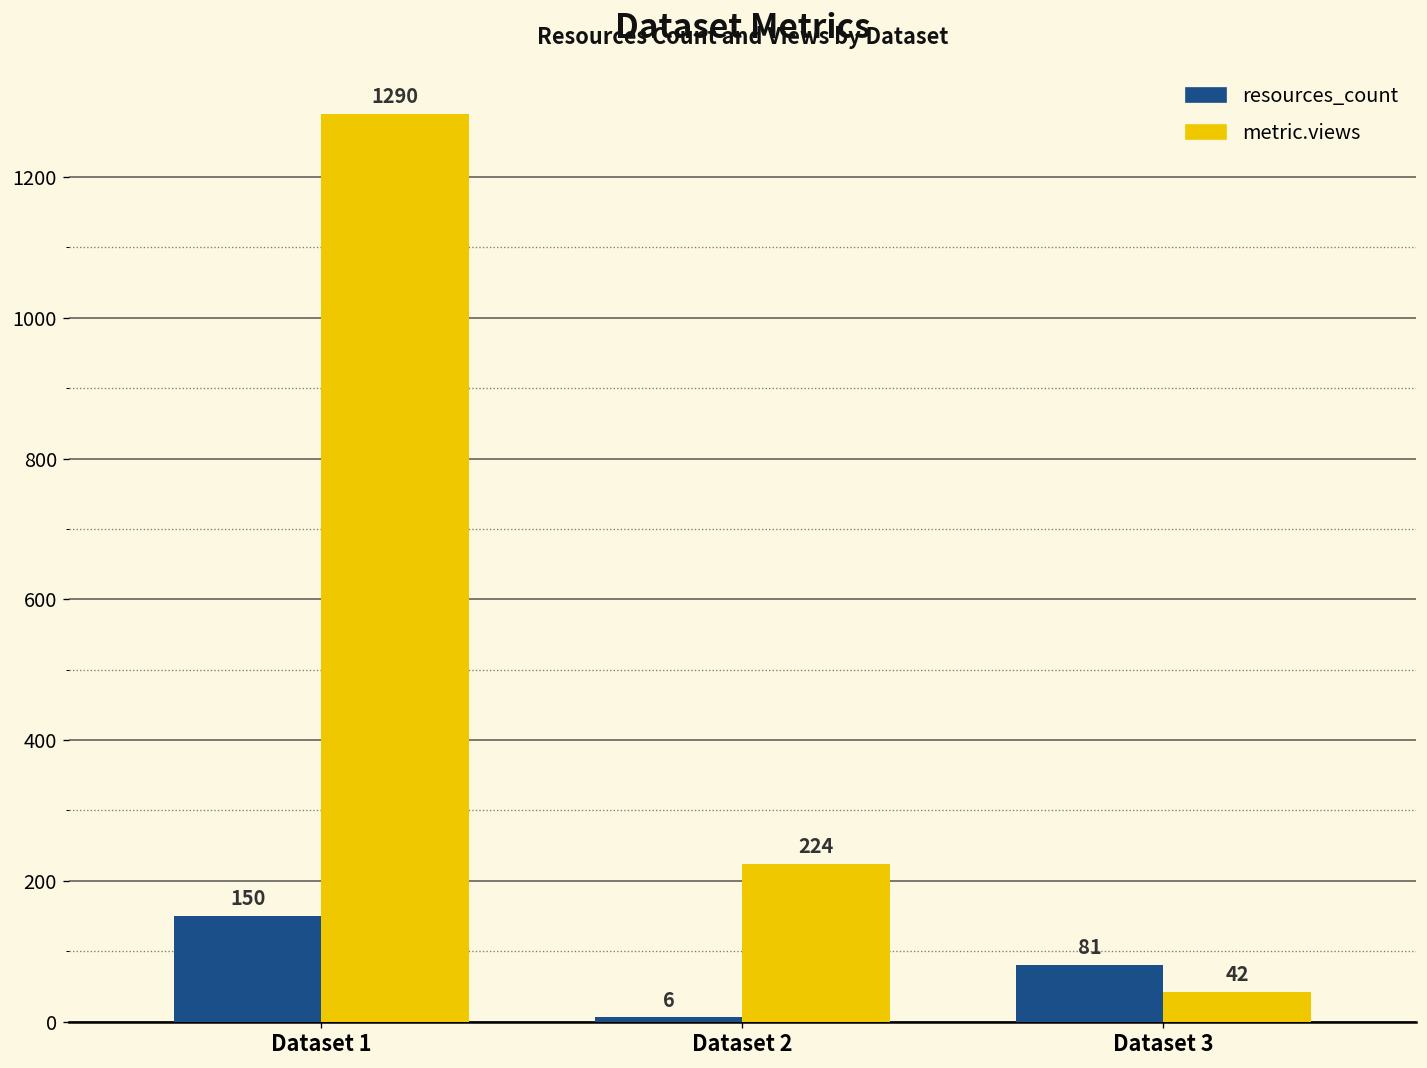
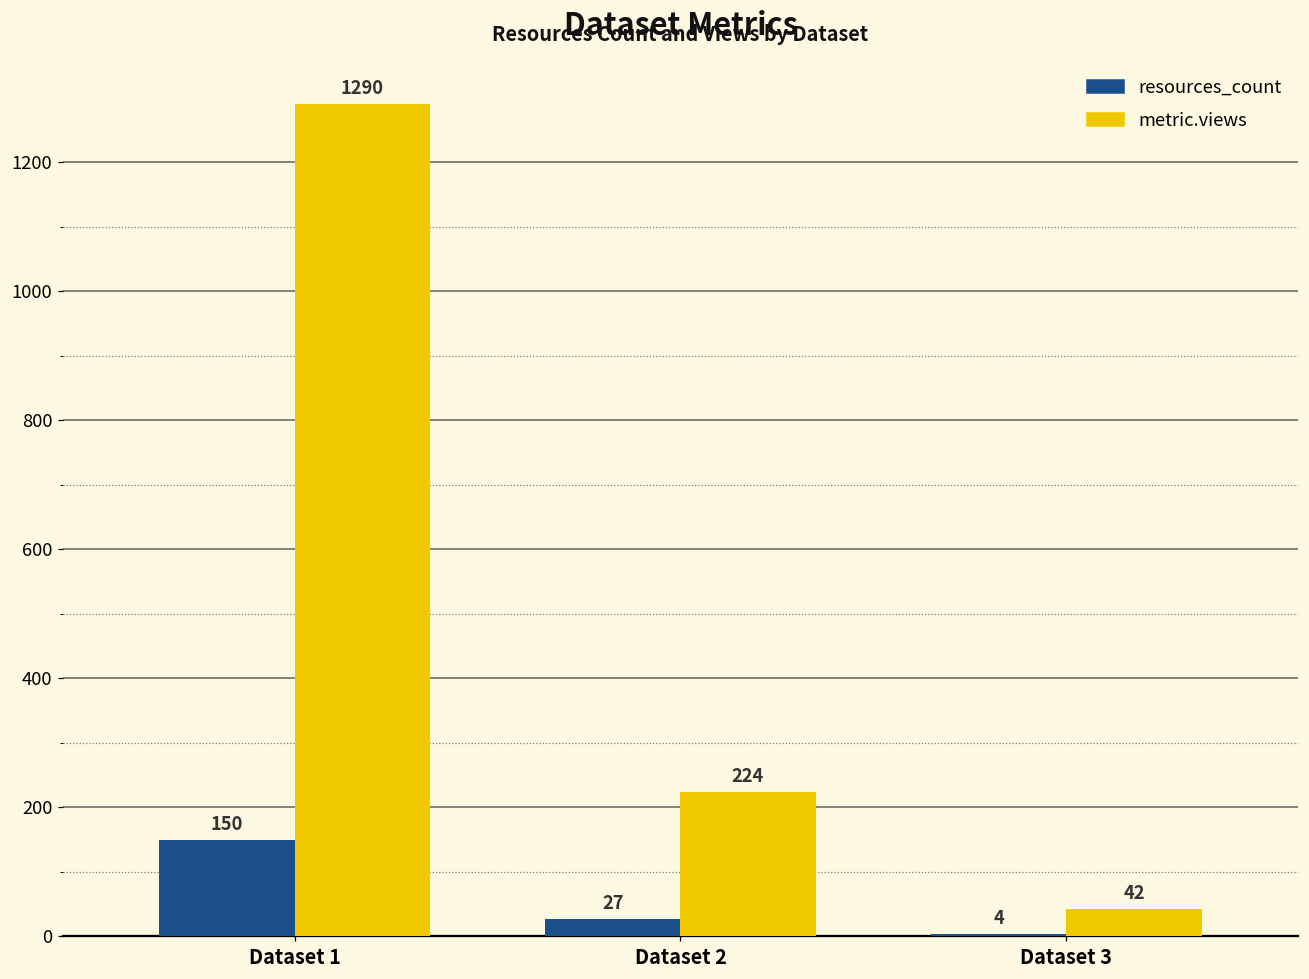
resources_count, Dataset 2: 6 -> 27
resources_count, Dataset 3: 81 -> 4
